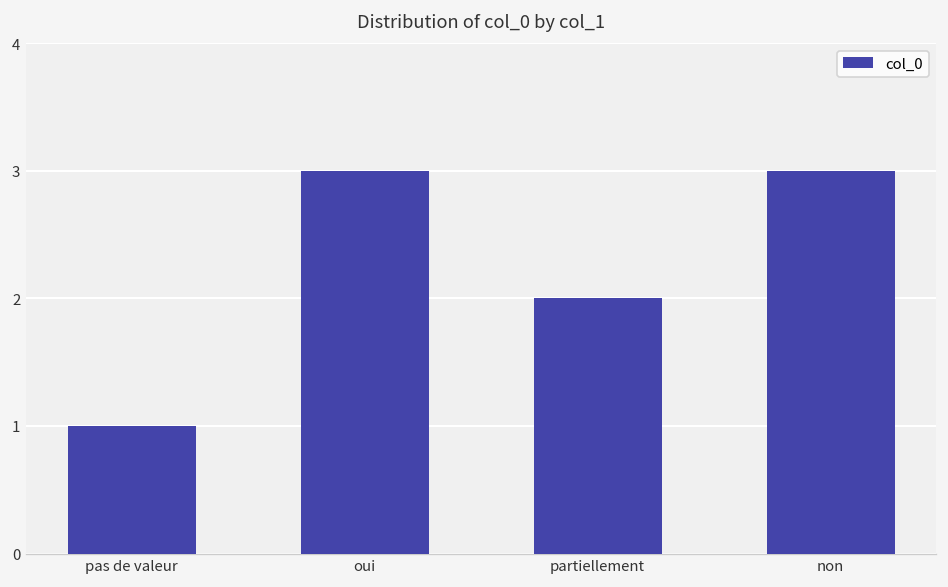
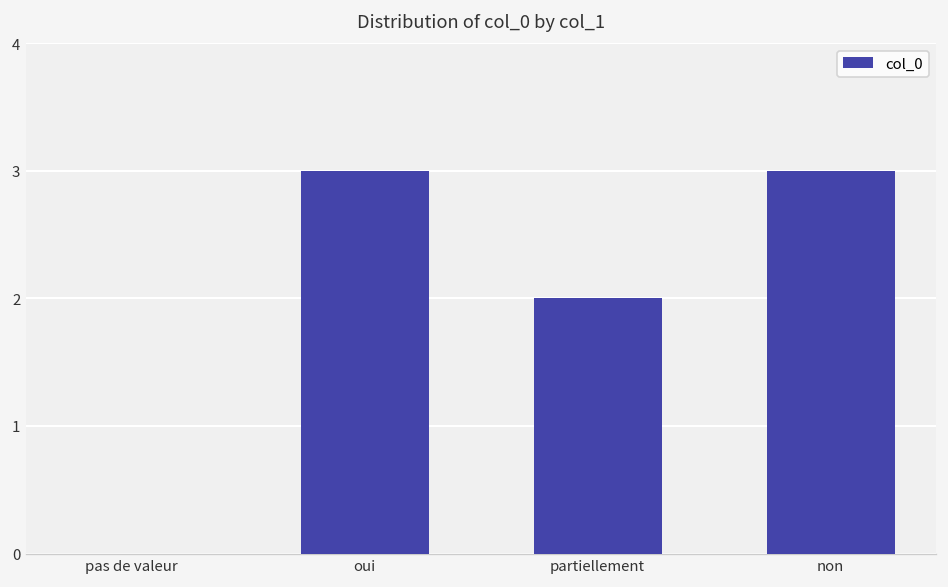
pas de valeur: 1 -> 0
